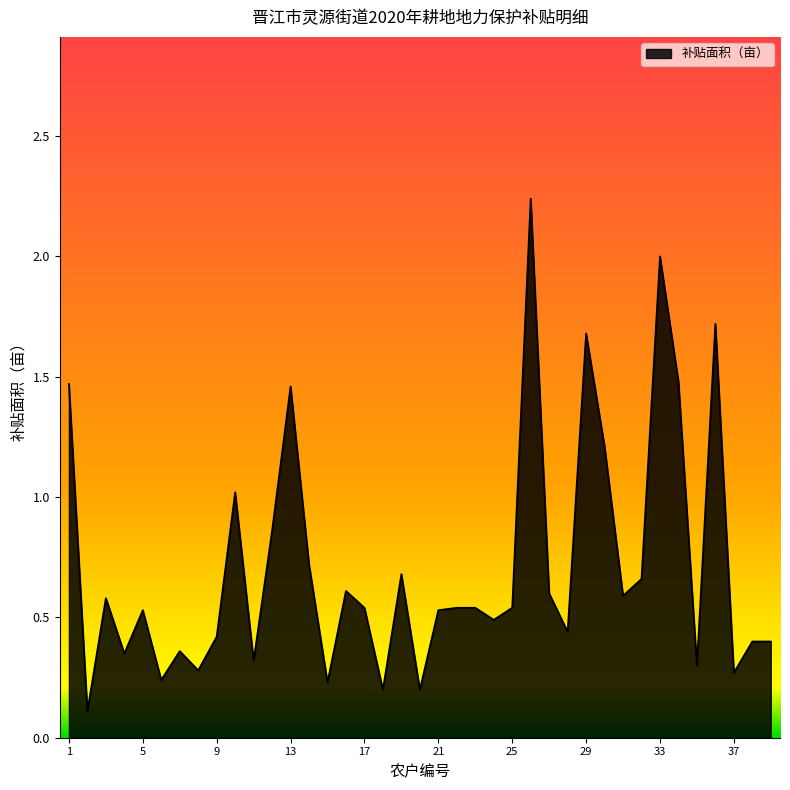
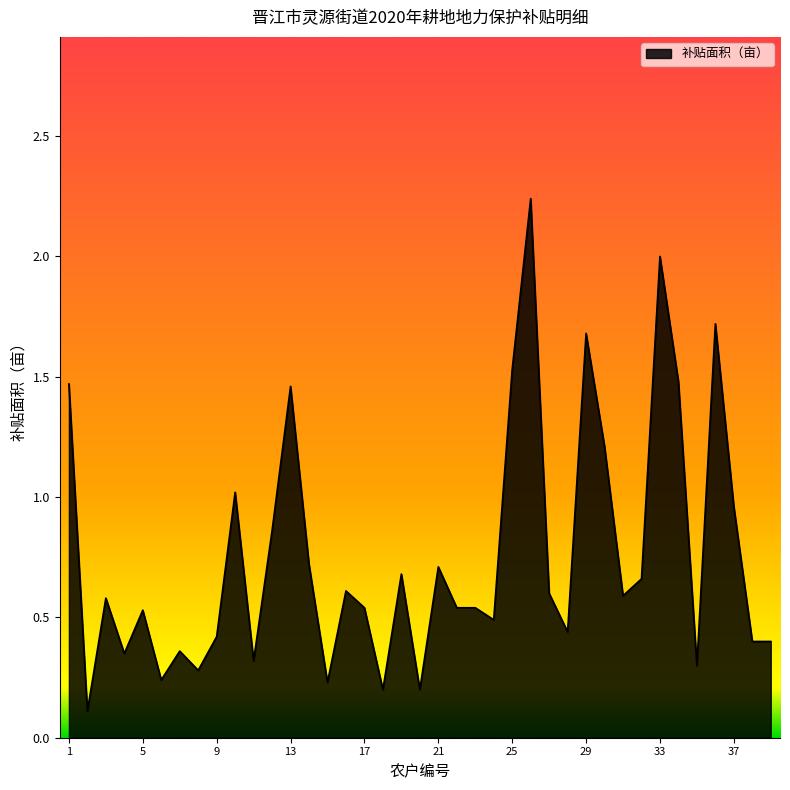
21: 0.53 -> 0.71
25: 0.54 -> 1.53
37: 0.27 -> 0.96
